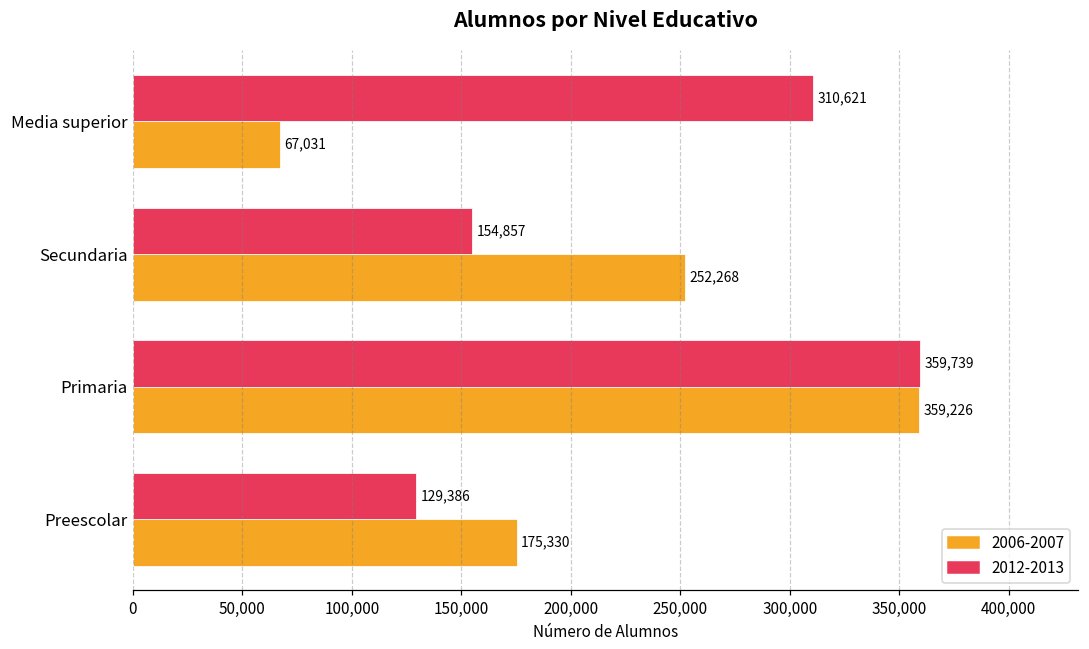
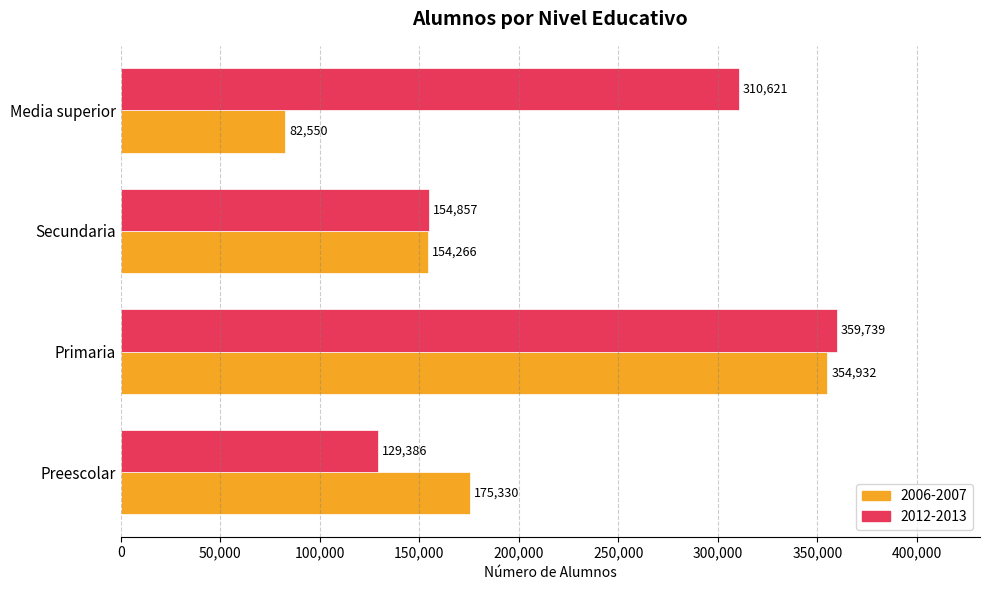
2006-2007, Media superior: 67,031 -> 82,550
2006-2007, Secundaria: 252,268 -> 154,266
2006-2007, Primaria: 359,226 -> 354,932
